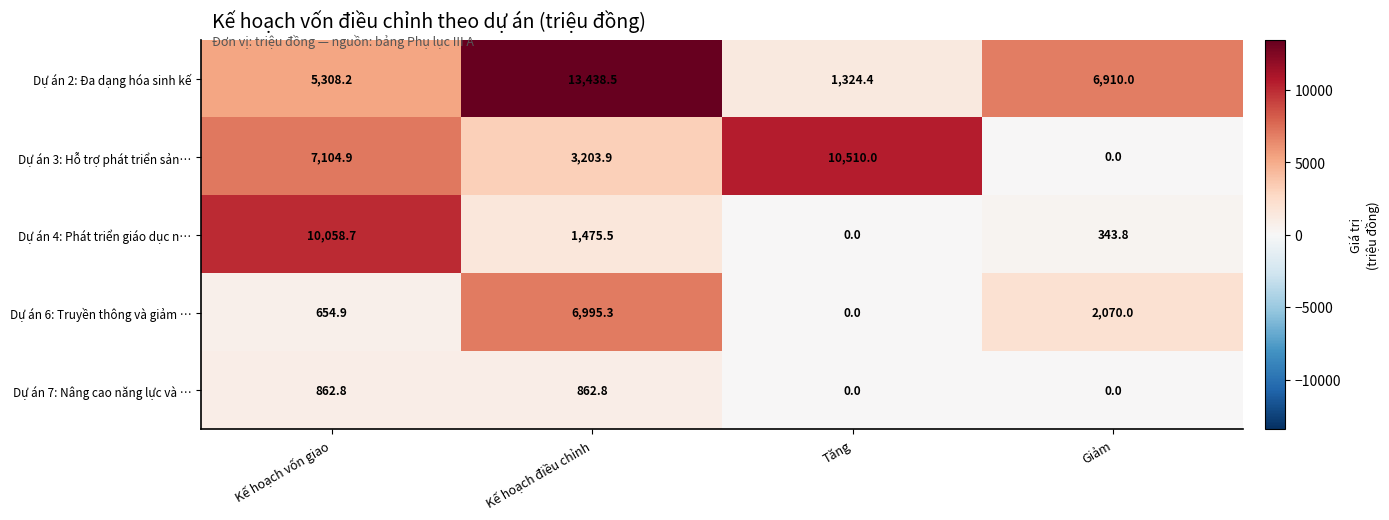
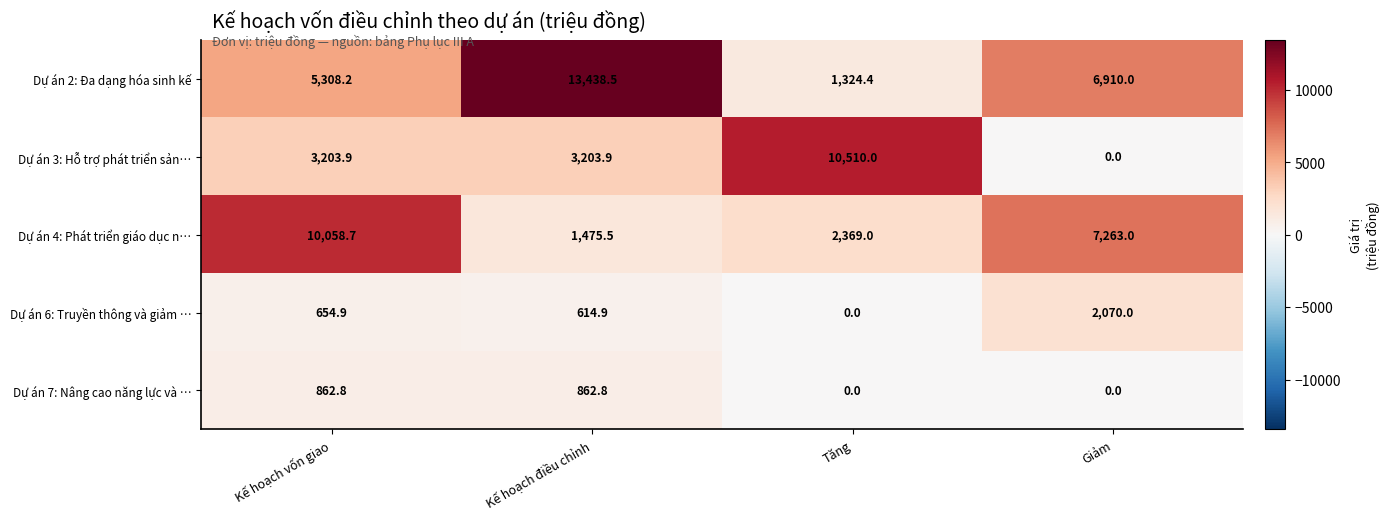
Dự án 3: Hỗ trợ phát triển sản…, Kế hoạch vốn giao: 7,104.9 -> 3,203.9
Dự án 4: Phát triển giáo dục n…, Tăng: 0.0 -> 2,369.0
Dự án 4: Phát triển giáo dục n…, Giảm: 343.8 -> 7,263.0
Dự án 6: Truyền thông và giảm …, Kế hoạch điều chỉnh: 6,995.3 -> 614.9
